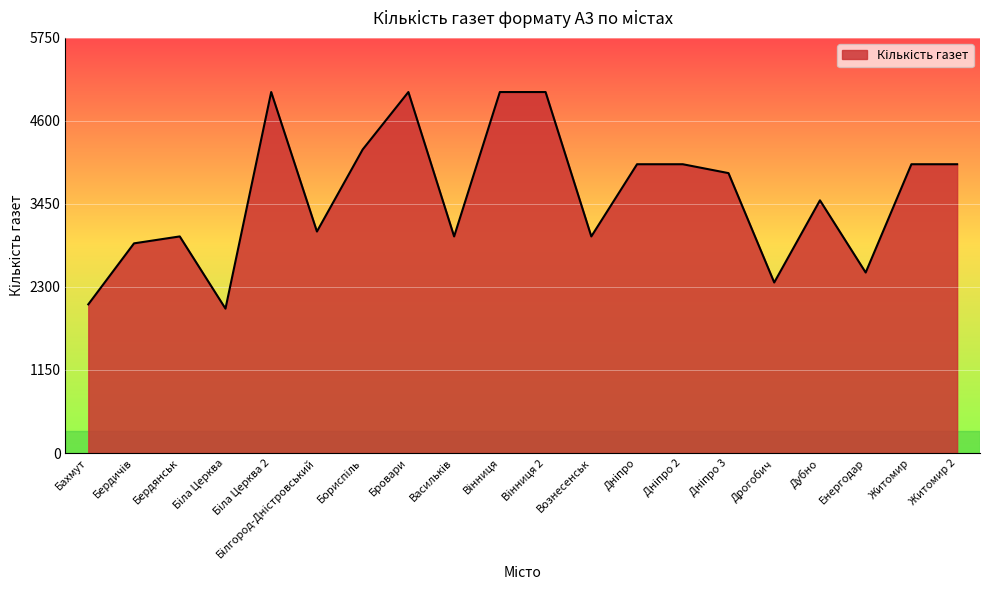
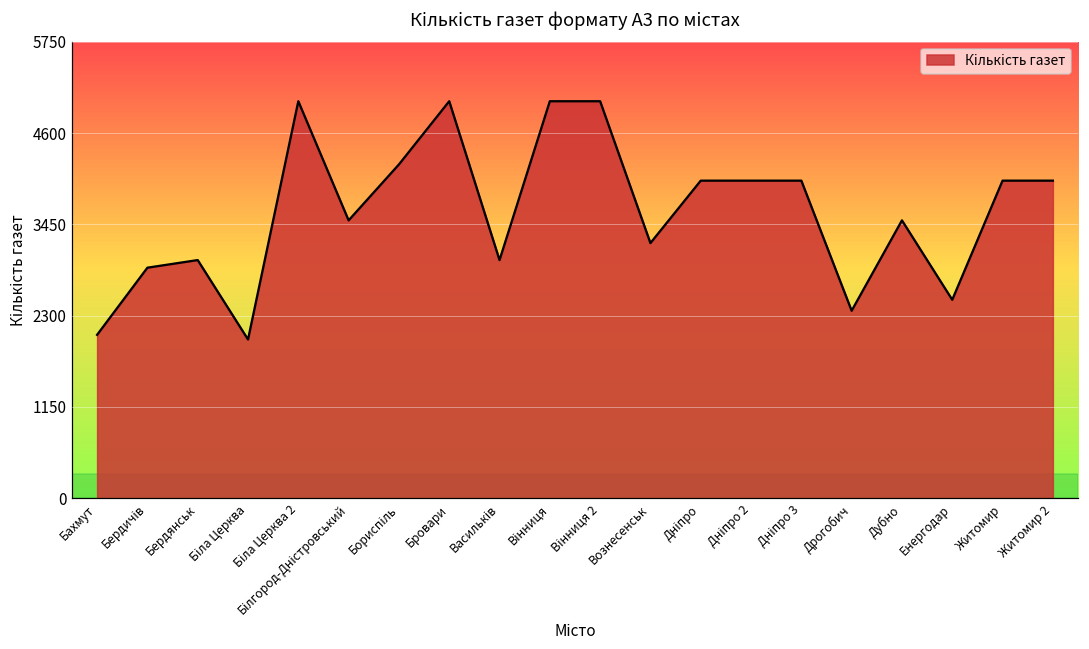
Білгород-Дністровський: 3100 -> 3500
Вознесенськ: 3000 -> 3200
Дніпро 3: 3900 -> 4000
